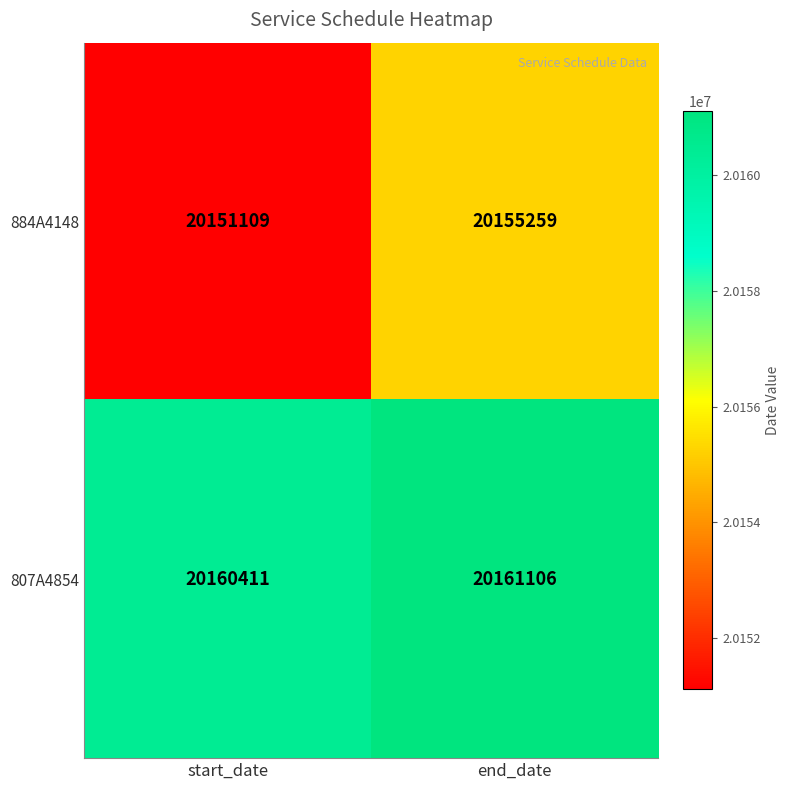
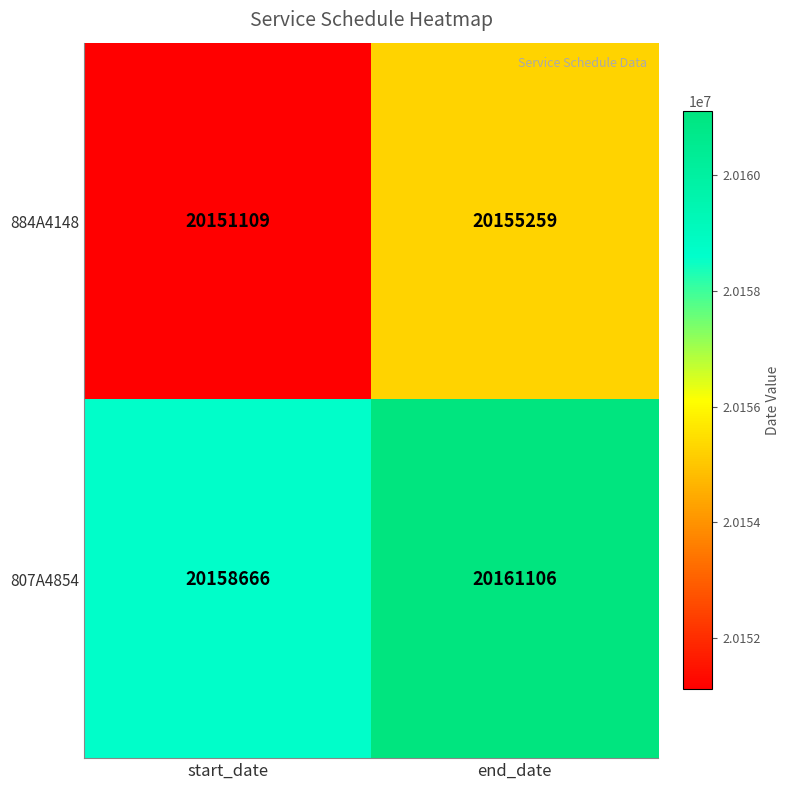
807A4854, start_date: 20160411 -> 20158666
